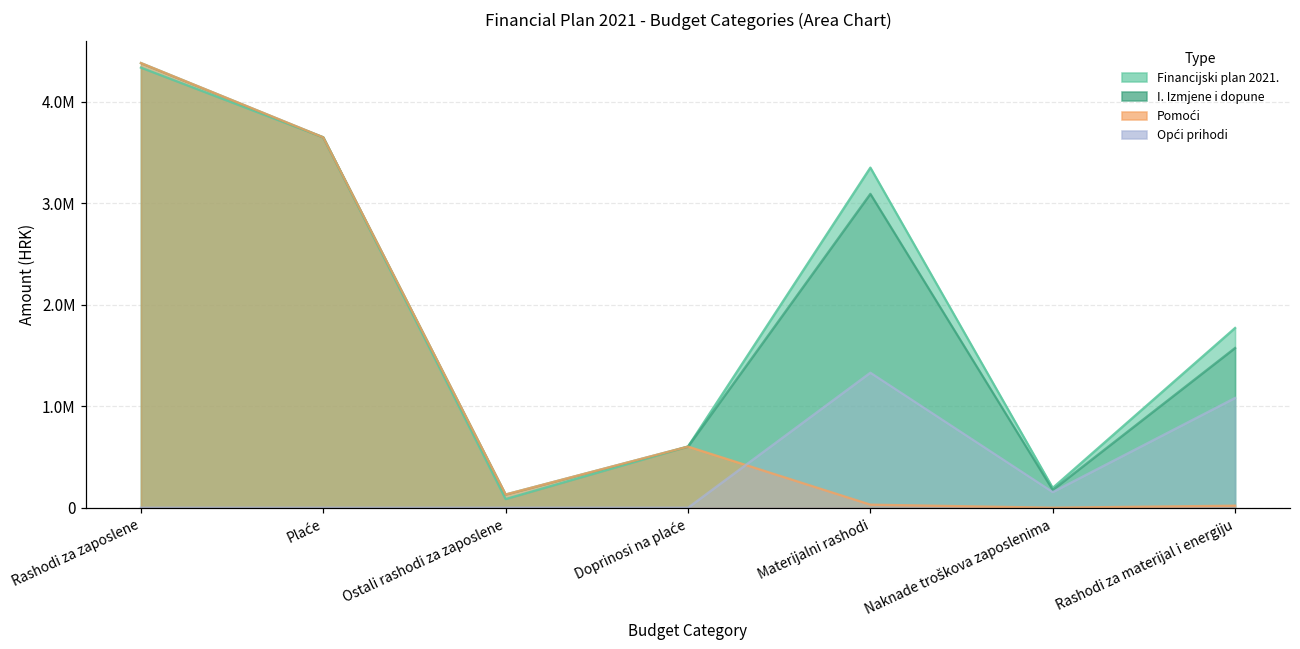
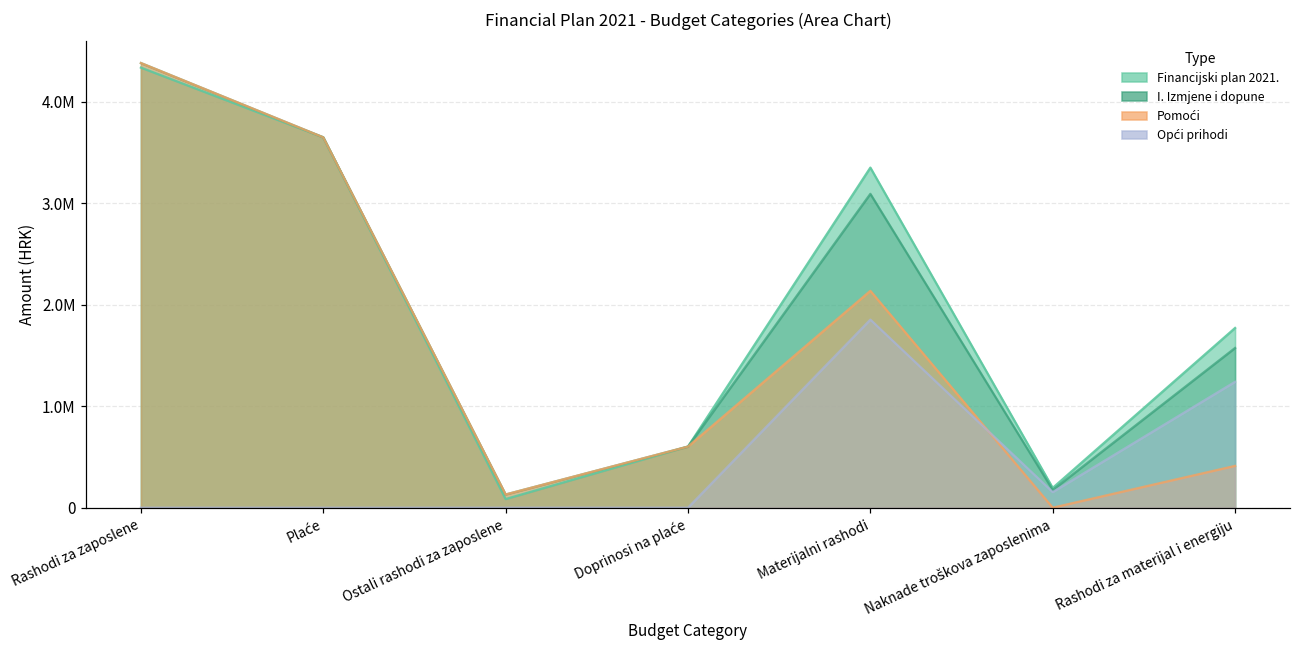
Pomoći, Materijalni rashodi: 0 -> 2100000
Opći prihodi, Materijalni rashodi: 1300000 -> 1900000
Pomoći, Rashodi za materijal i energiju: 0 -> 400000
Opći prihodi, Rashodi za materijal i energiju: 1100000 -> 1200000
